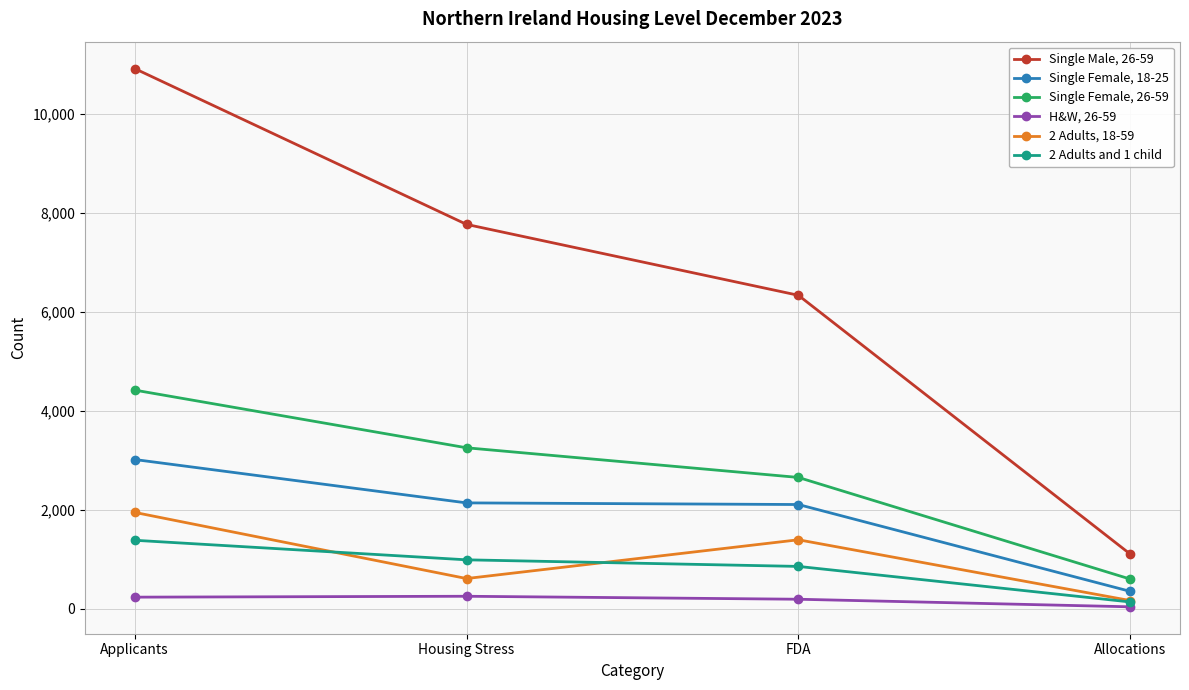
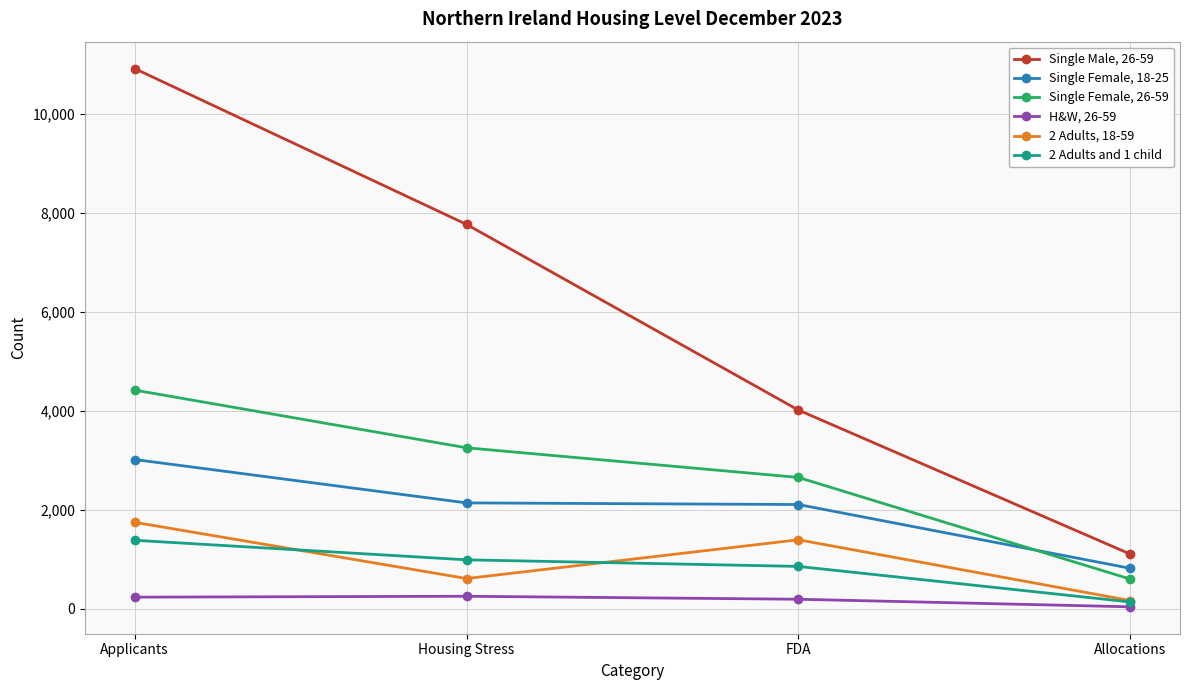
2 Adults, 18-59, Applicants: 1,900 -> 1,700
Single Male, 26-59, FDA: 6,300 -> 4,000
Single Female, 18-25, Allocations: 400 -> 800
